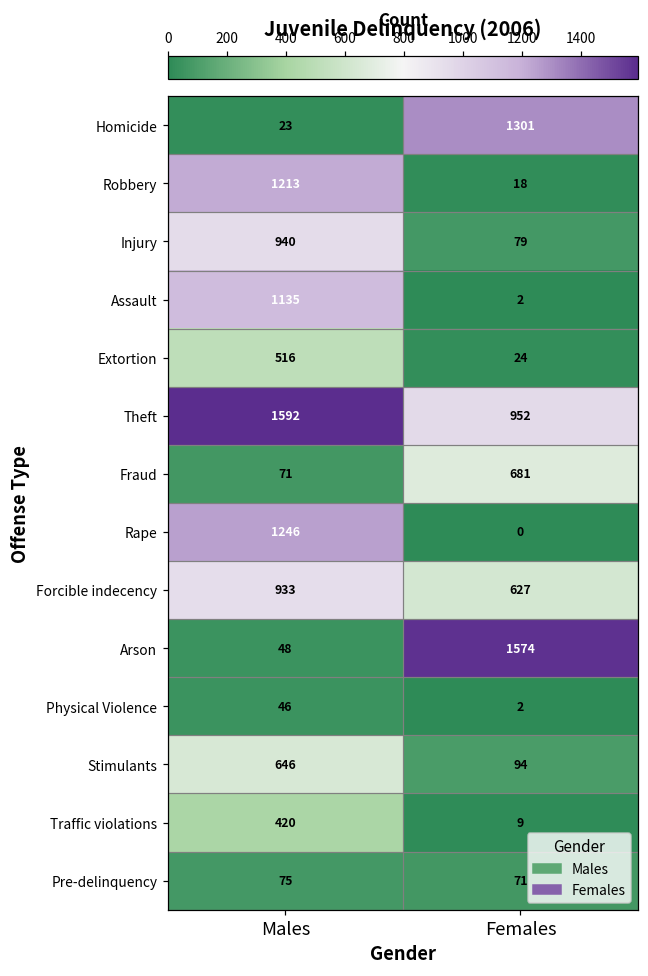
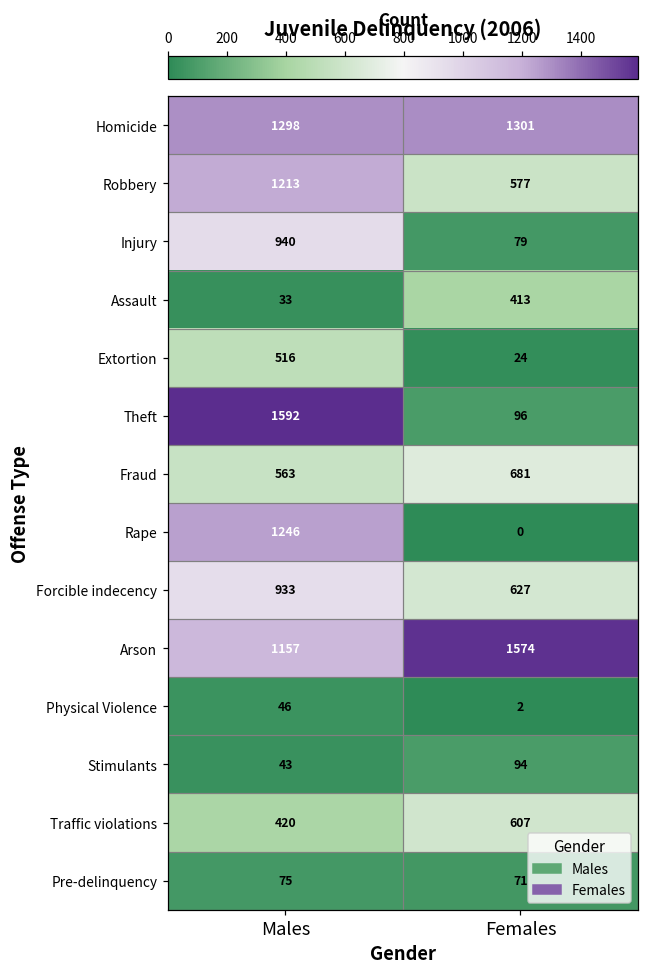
Homicide, Males: 23 -> 1298
Robbery, Females: 18 -> 577
Assault, Males: 1135 -> 33
Assault, Females: 2 -> 413
Theft, Females: 952 -> 96
Fraud, Males: 71 -> 563
Arson, Males: 48 -> 1157
Stimulants, Males: 646 -> 43
Traffic violations, Females: 9 -> 607
